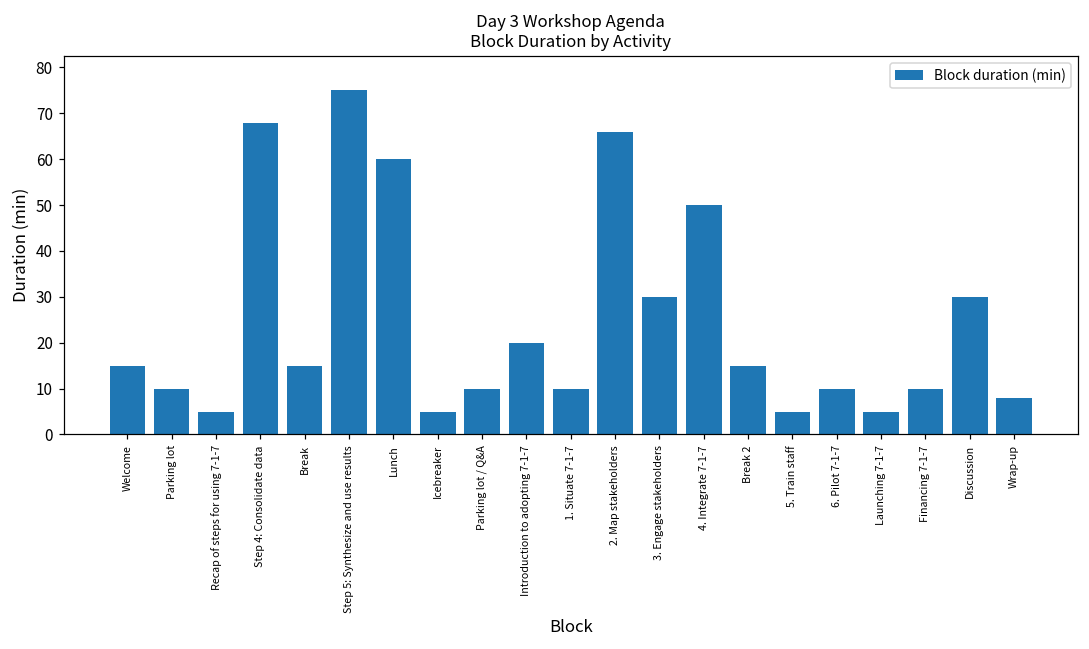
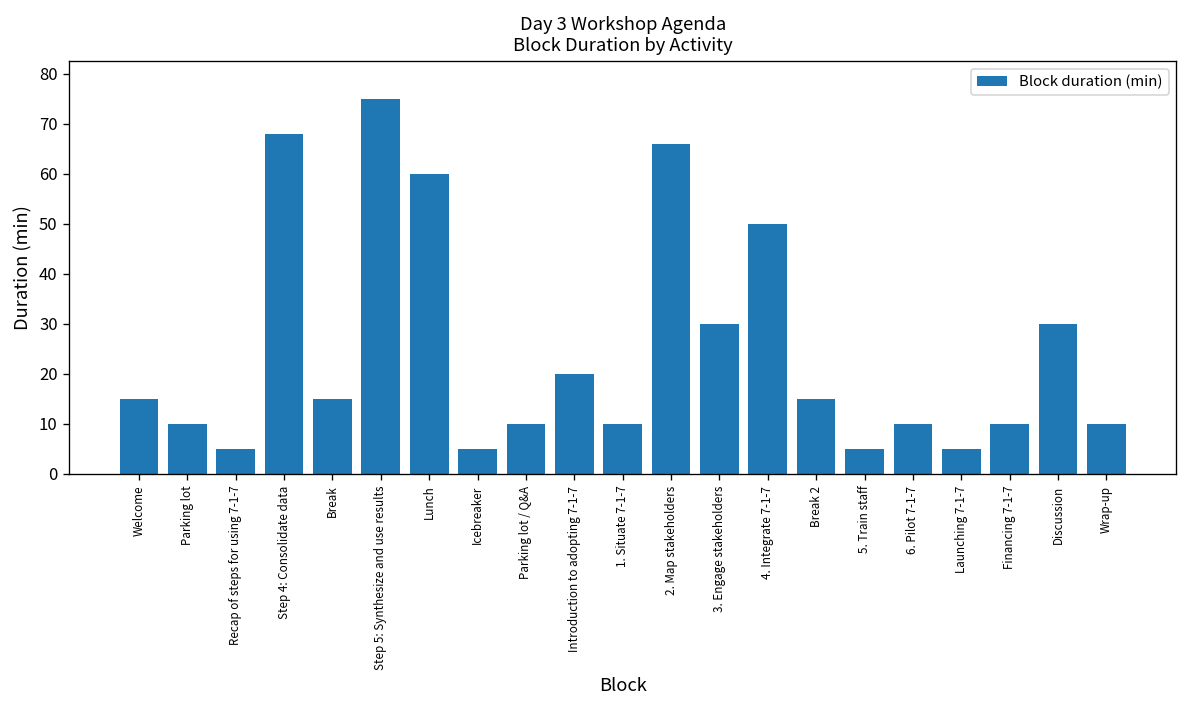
Wrap-up: 8 -> 10
